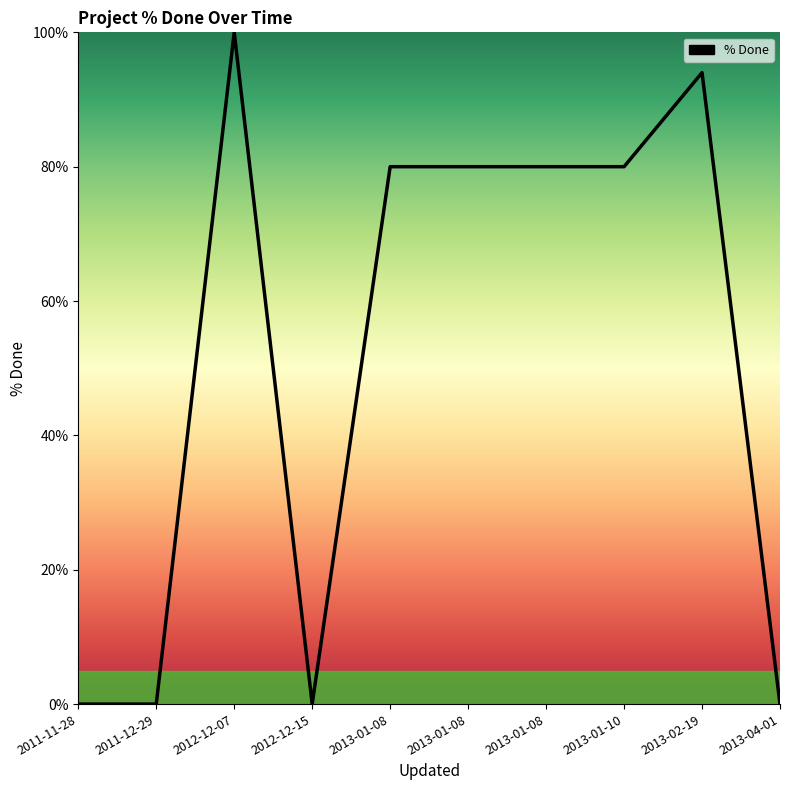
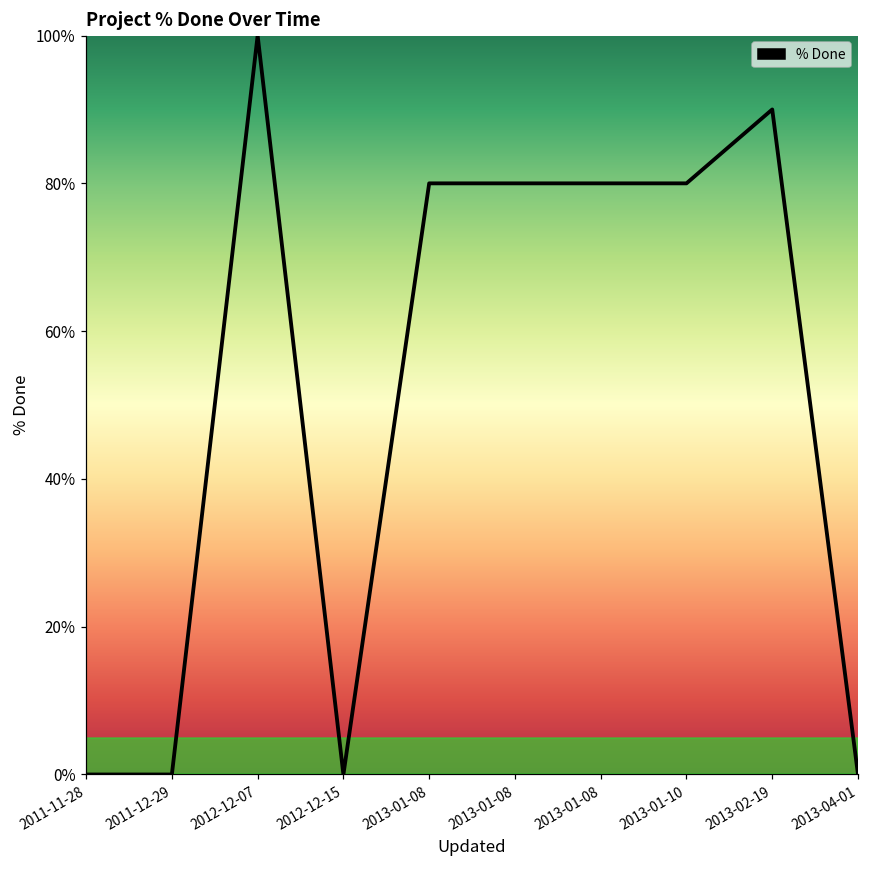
2013-02-19: 94% -> 90%
